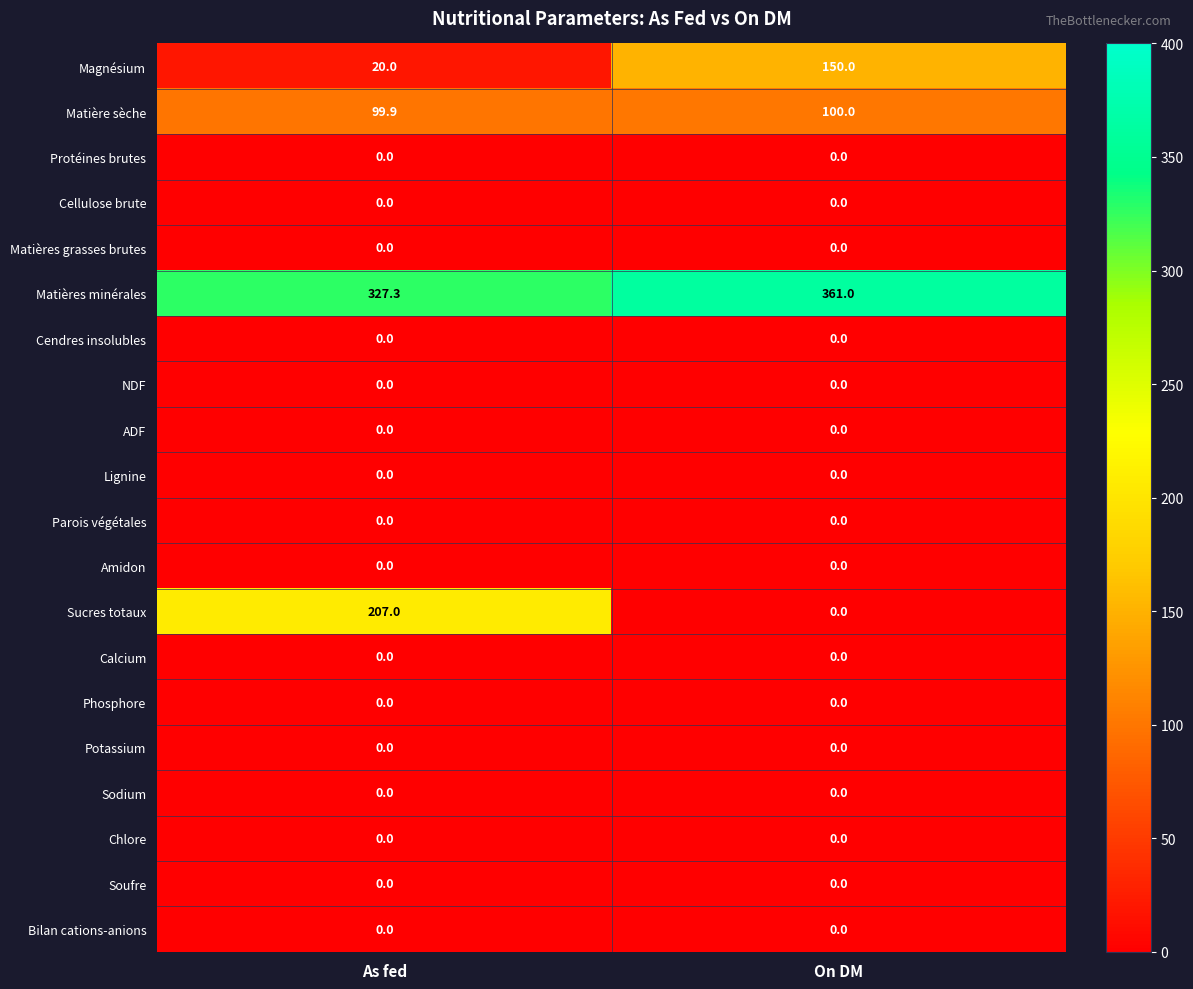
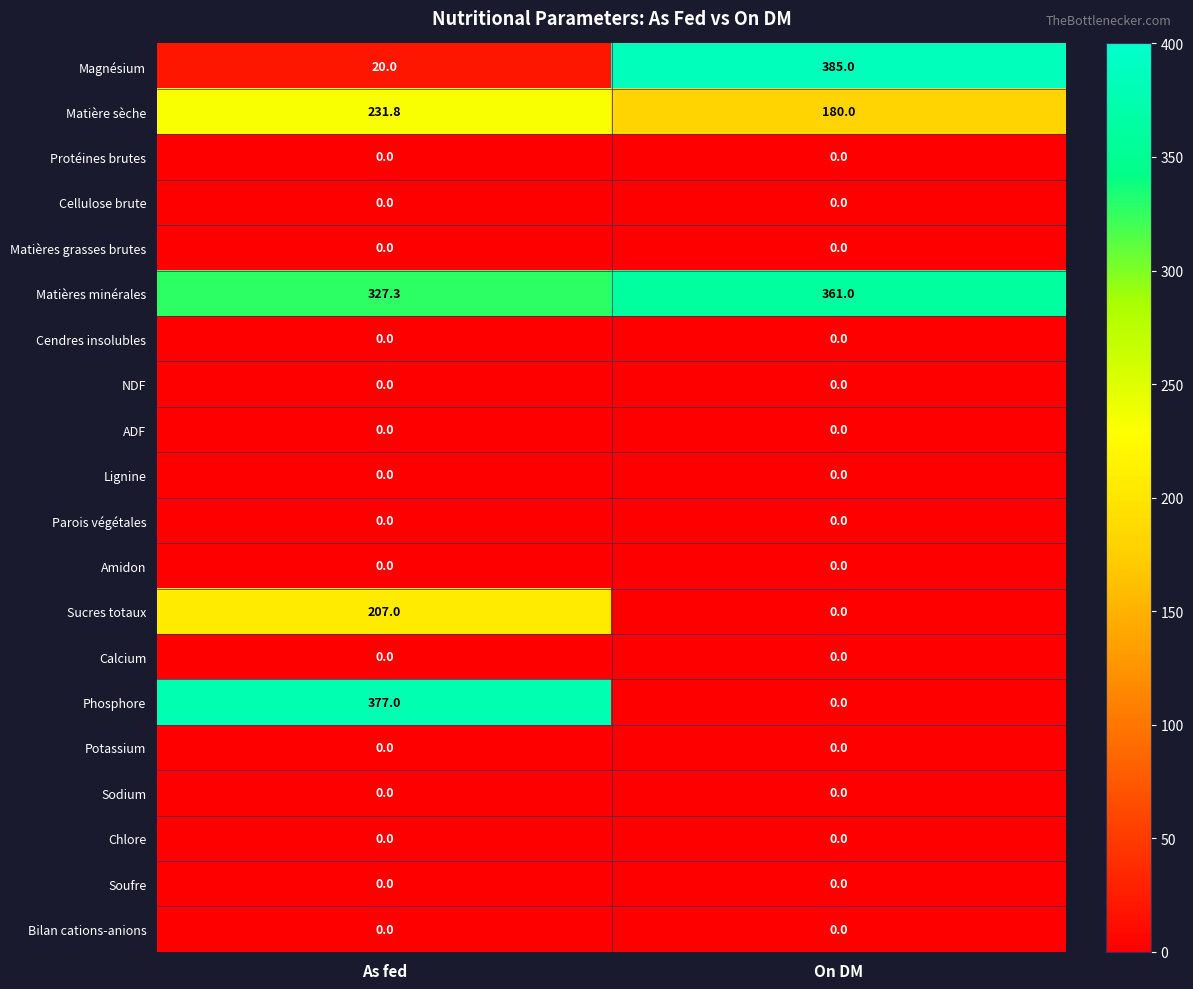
Magnésium, On DM: 150.0 -> 385.0
Matière sèche, As fed: 99.9 -> 231.8
Matière sèche, On DM: 100.0 -> 180.0
Phosphore, As fed: 0.0 -> 377.0
